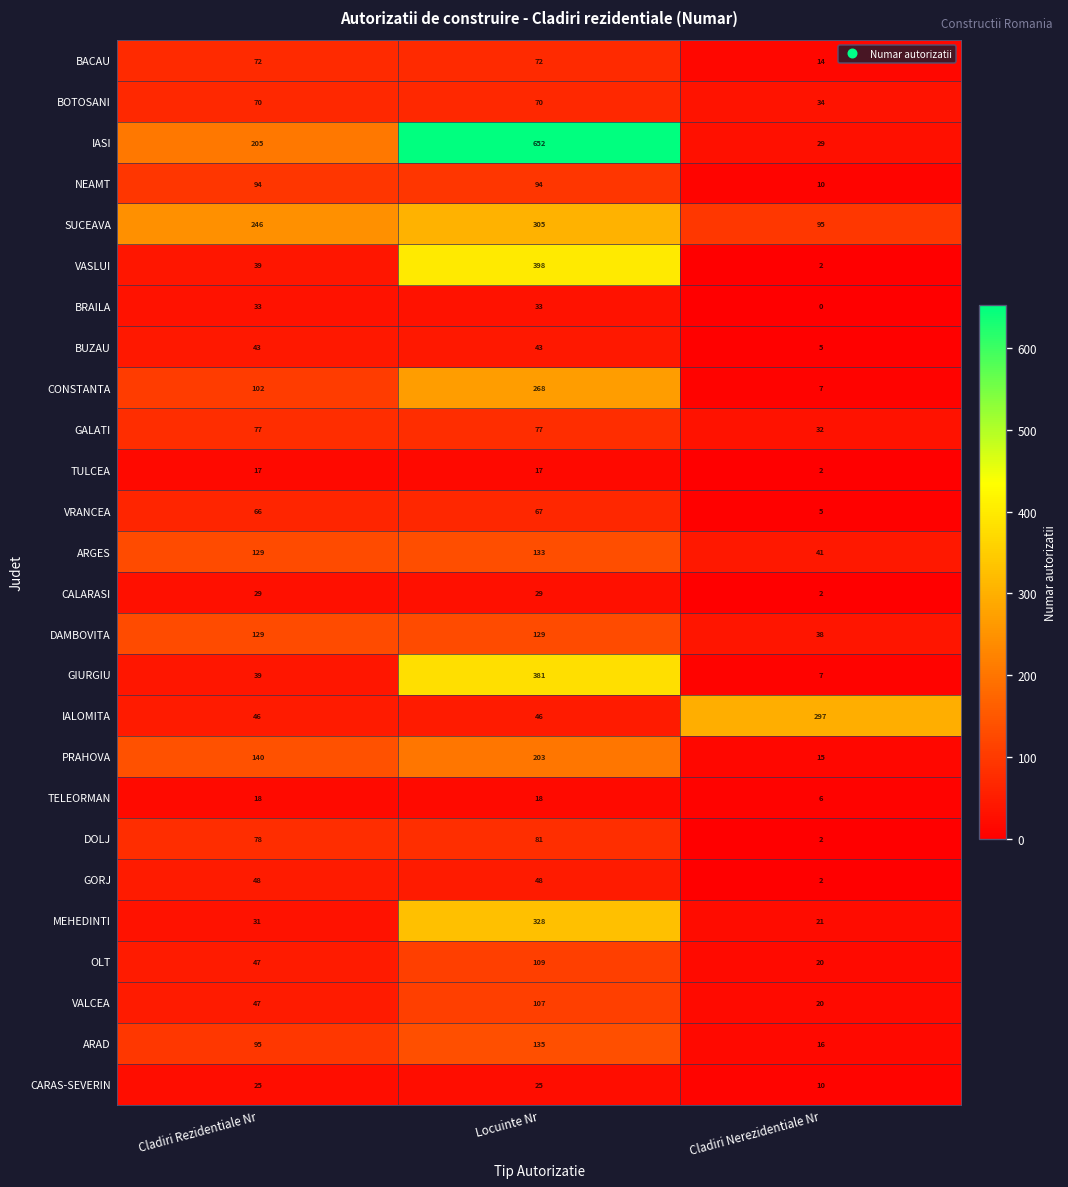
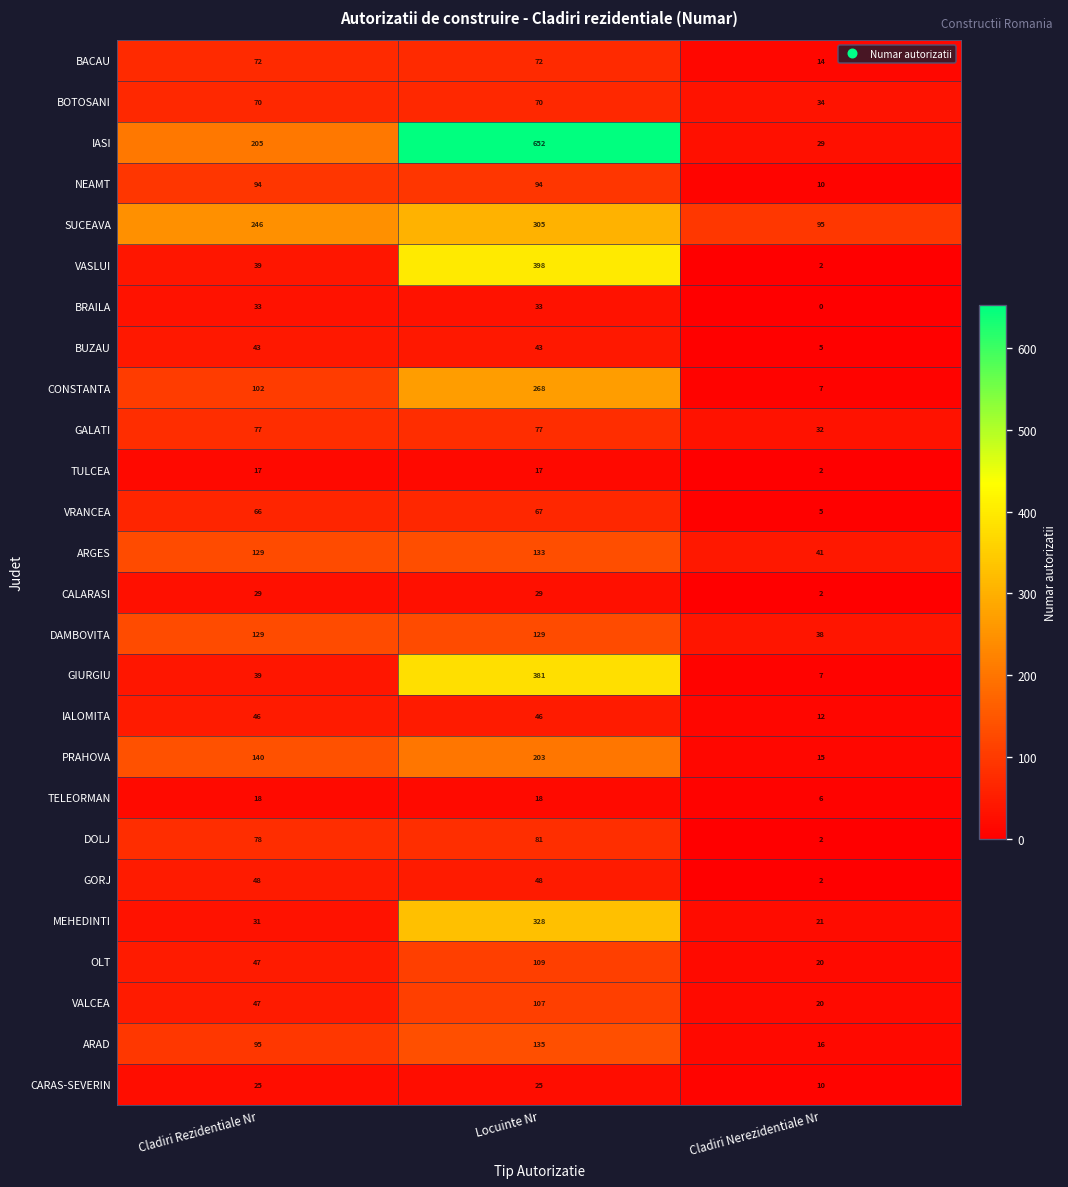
IALOMITA, Cladiri Nerezidentiale Nr: 297 -> 12
